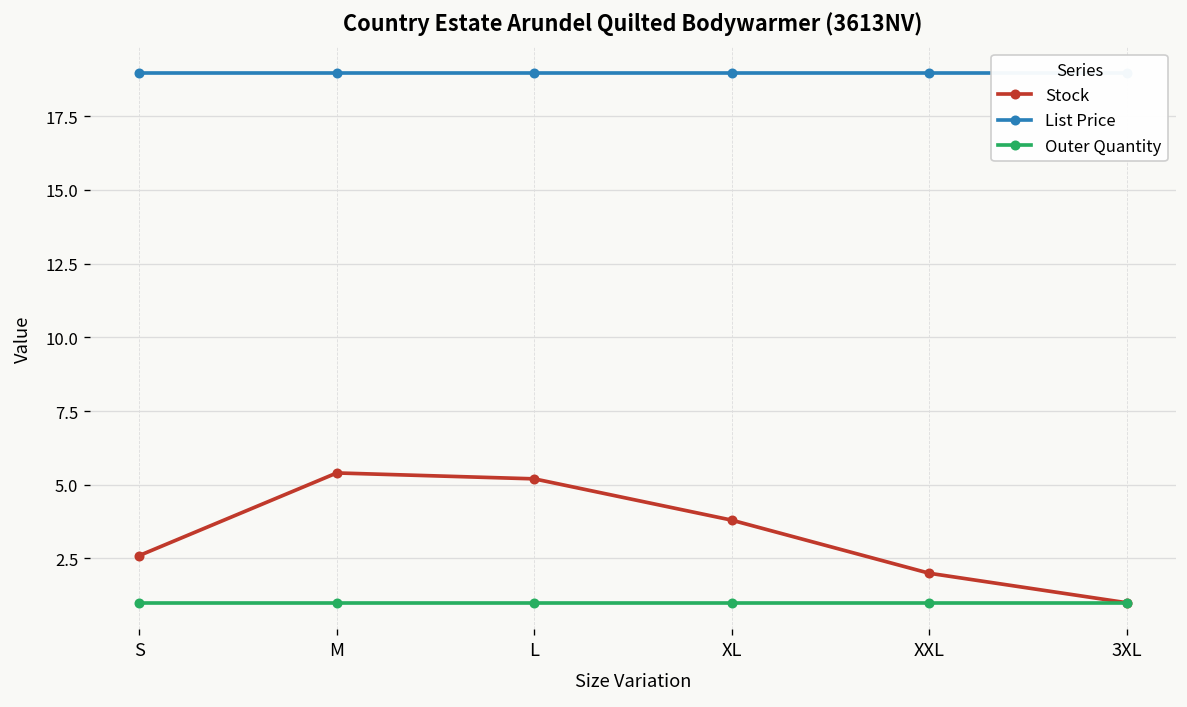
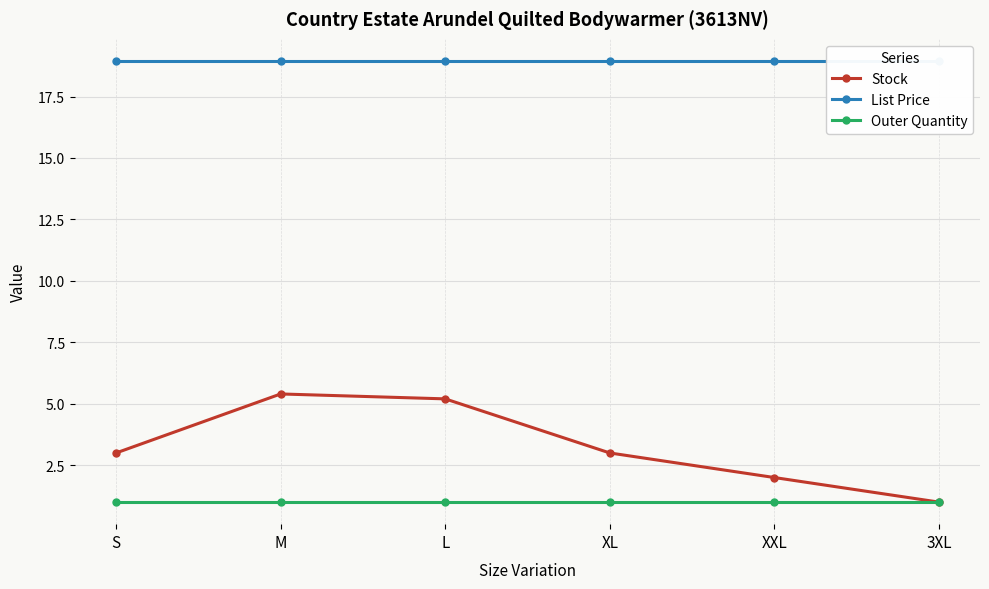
Stock, S: 2.6 -> 3.0
Stock, XL: 3.8 -> 3.0
